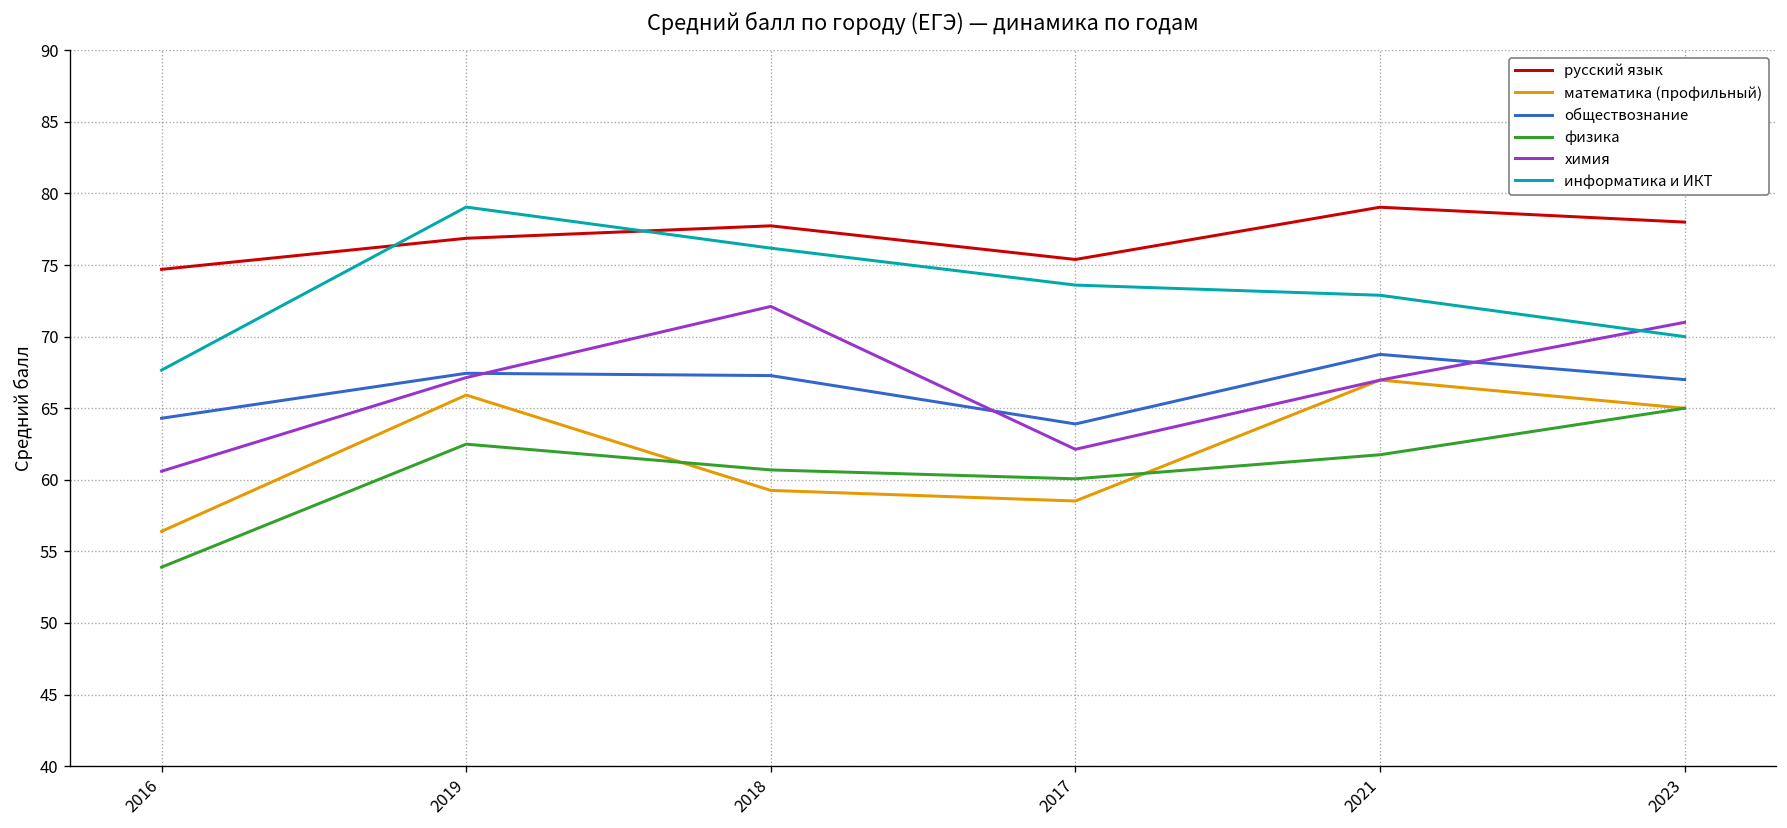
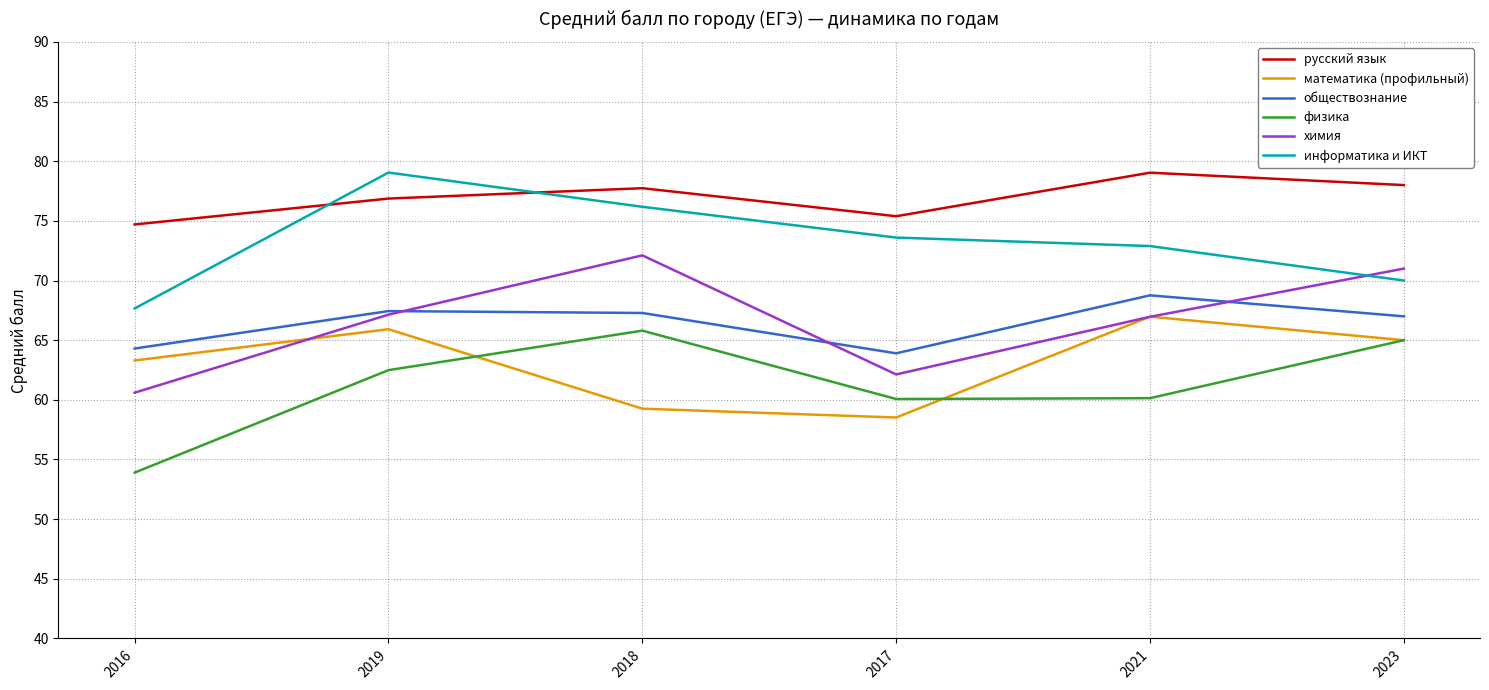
математика (профильный), 2016: 56.4 -> 63.3
физика, 2018: 60.7 -> 65.8
физика, 2021: 61.8 -> 60.1
